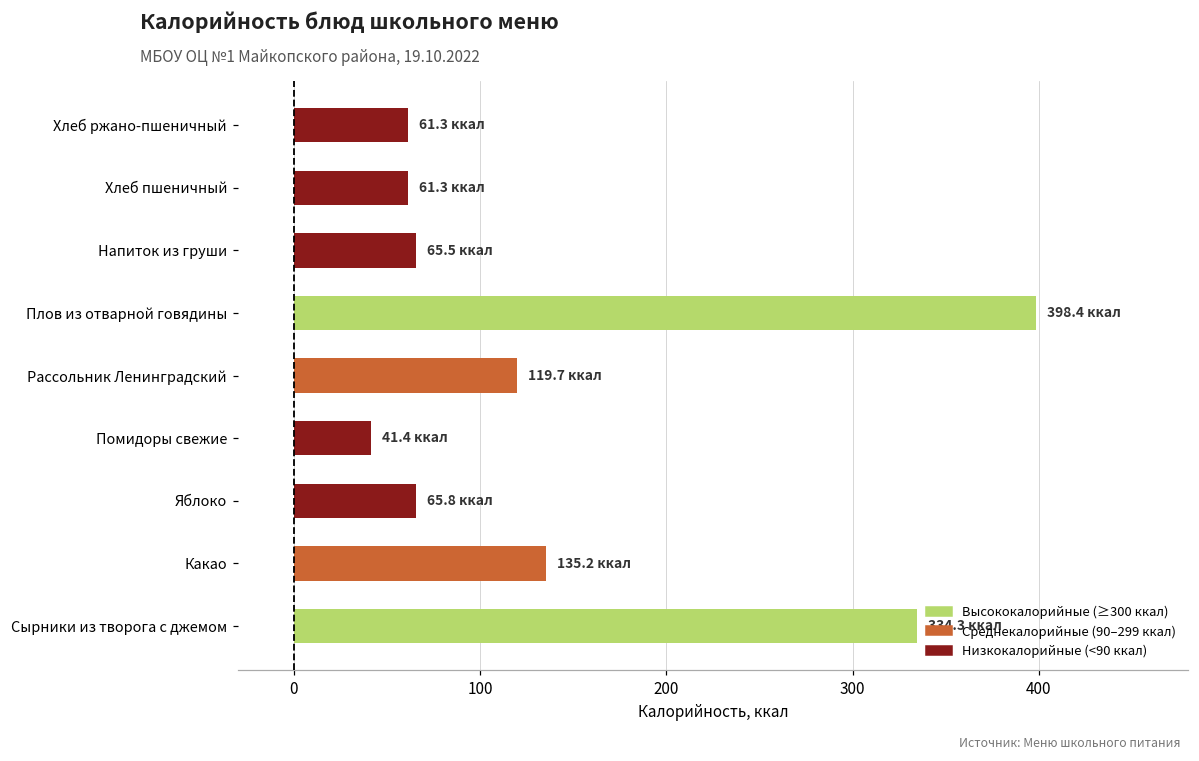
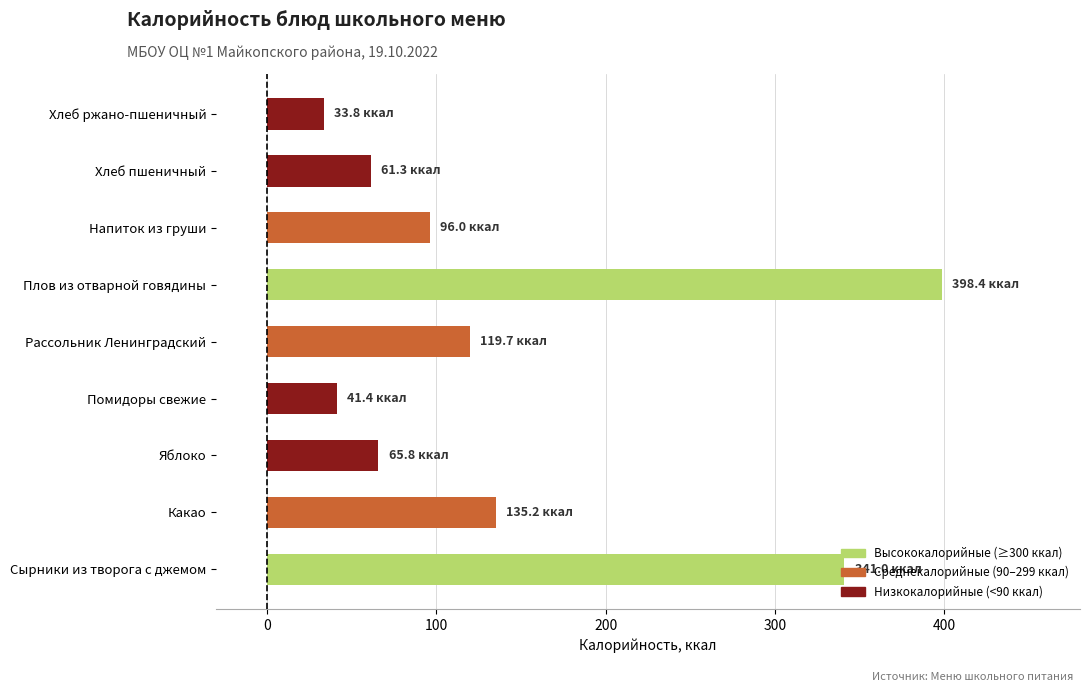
Хлеб ржано-пшеничный: 61.3 -> 33.8
Напиток из груши: 65.5 -> 96.0
Сырники из творога с джемом: 334.3 -> 341.0
